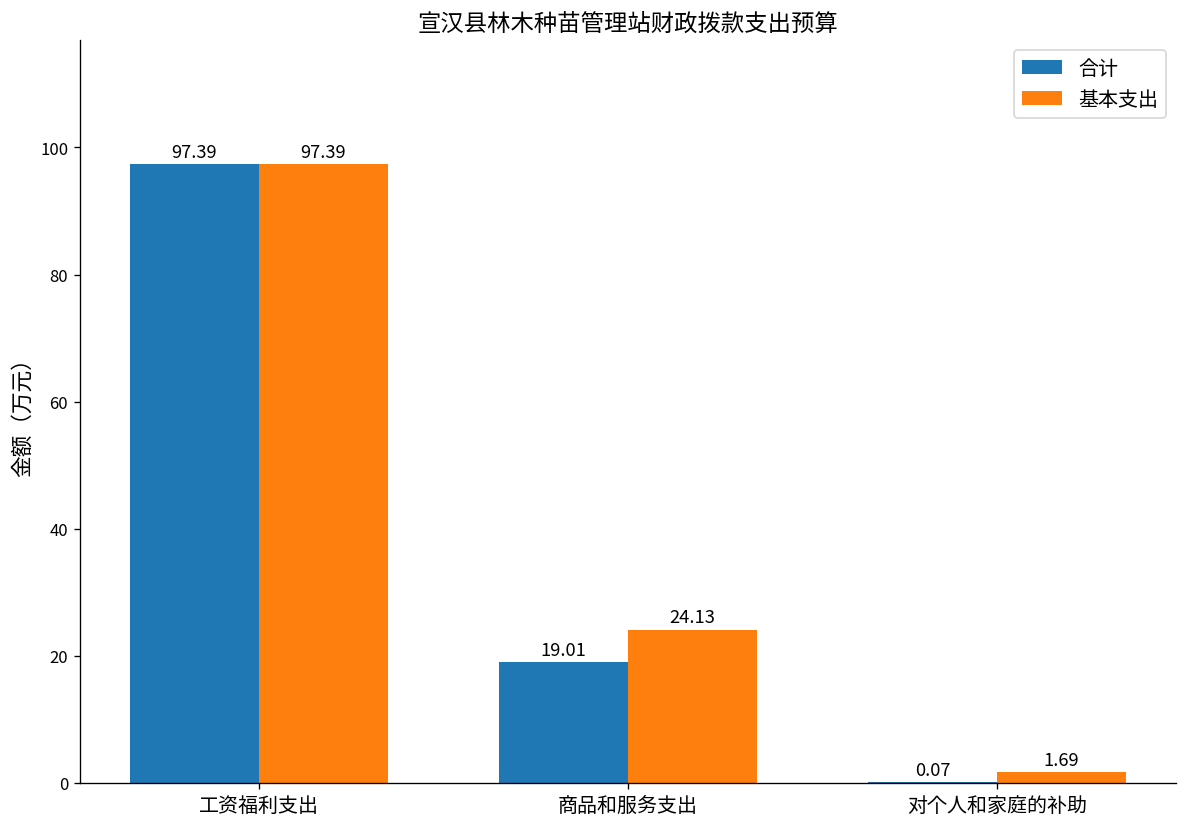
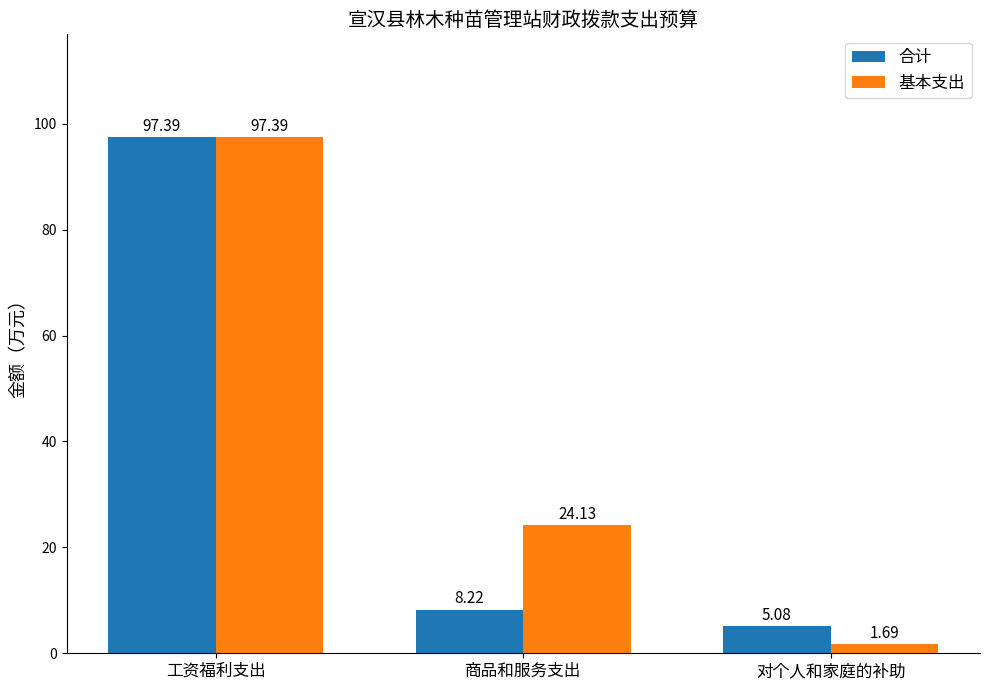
合计, 商品和服务支出: 19.01 -> 8.22
合计, 对个人和家庭的补助: 0.07 -> 5.08
